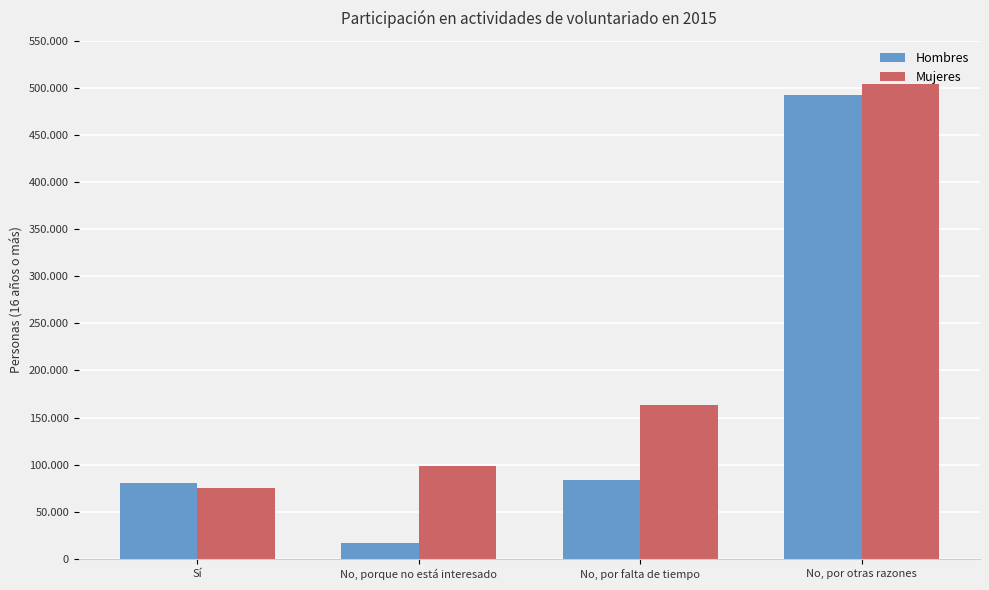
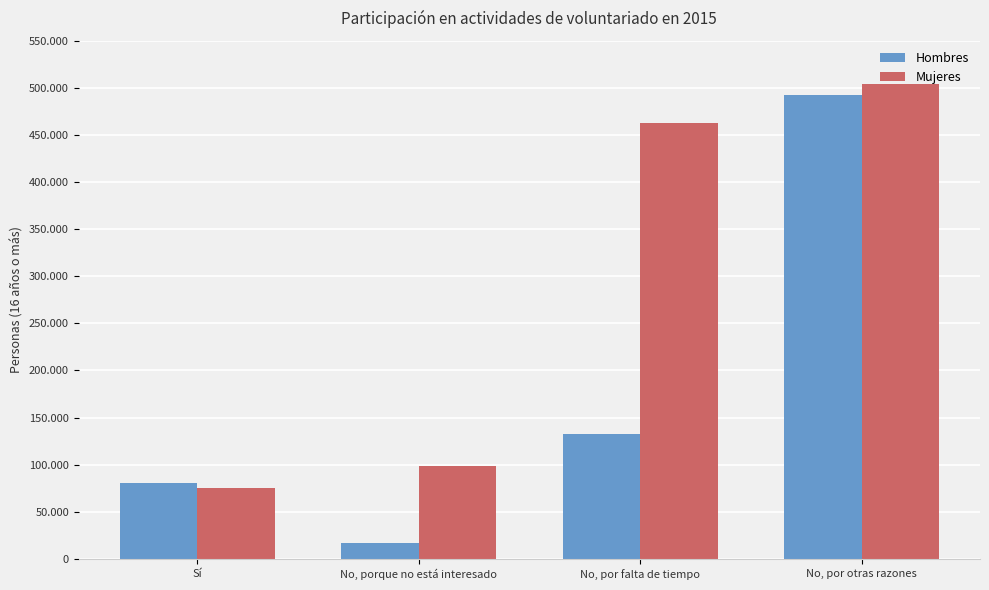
Hombres, No, por falta de tiempo: 80 -> 130
Mujeres, No, por falta de tiempo: 160 -> 460
